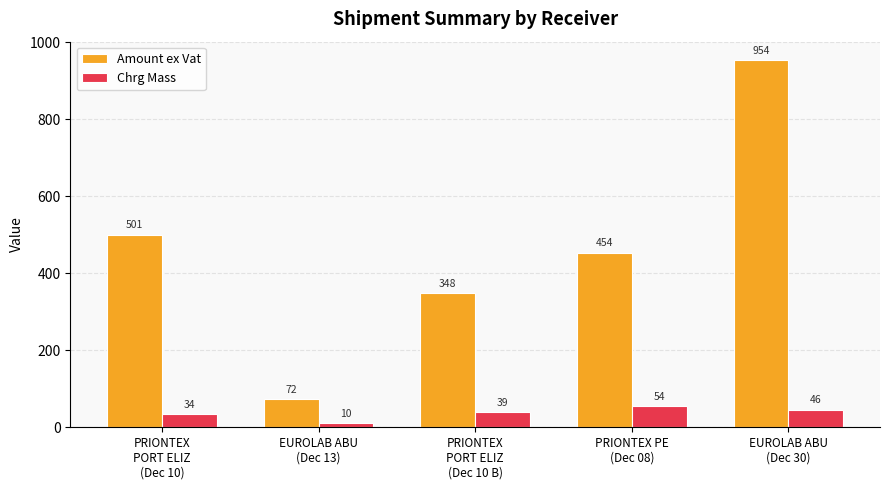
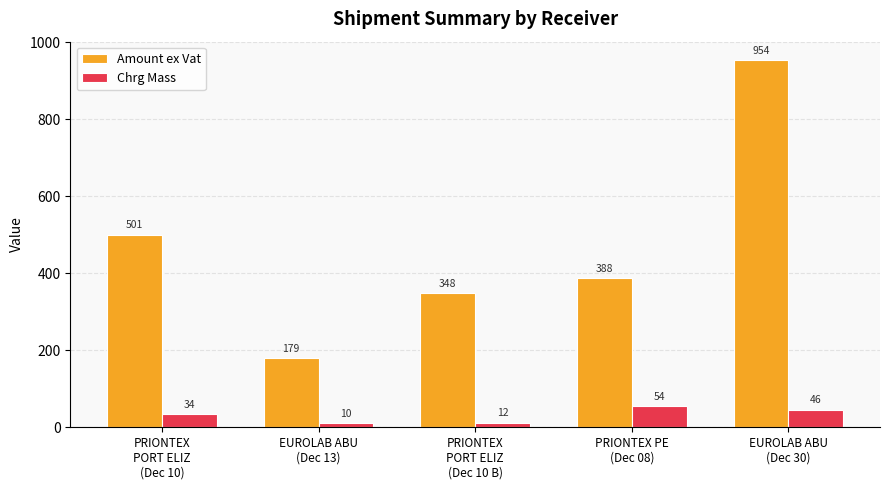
Amount ex Vat, EUROLAB ABU (Dec 13): 72 -> 179
Chrg Mass, PRIONTEX PORT ELIZ (Dec 10 B): 39 -> 12
Amount ex Vat, PRIONTEX PE (Dec 08): 454 -> 388
